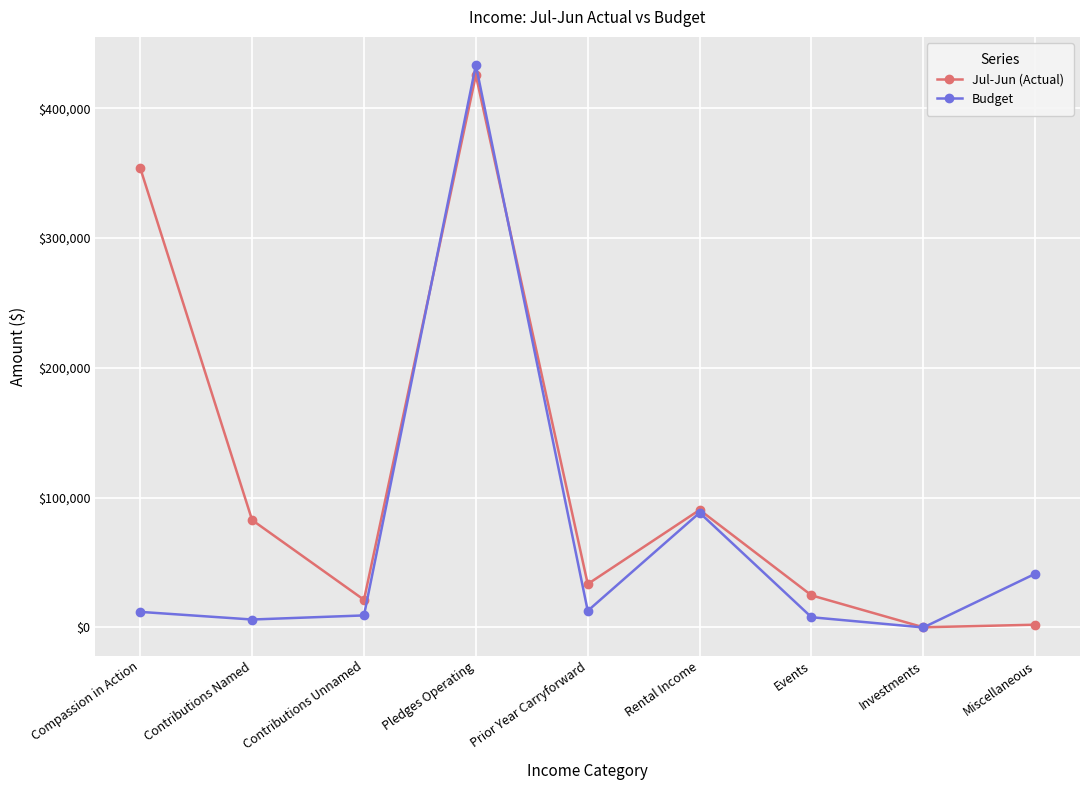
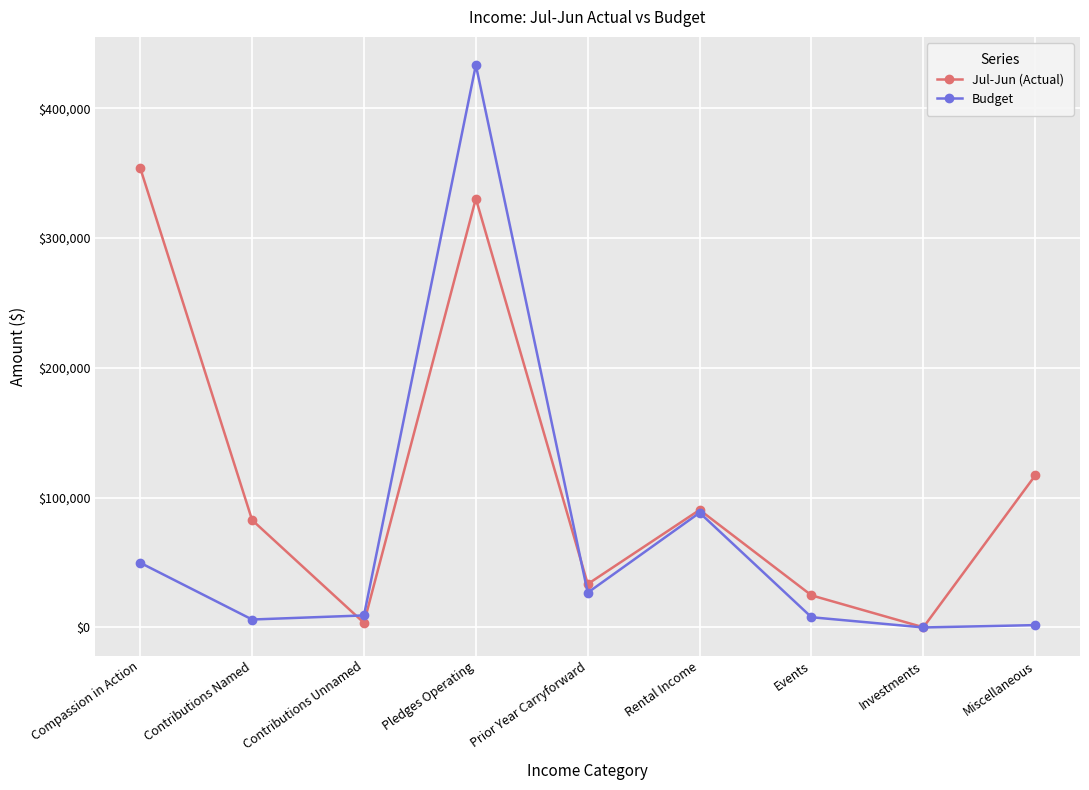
Budget, Compassion in Action: $12,000 -> $50,000
Jul-Jun (Actual), Contributions Unnamed: $21,000 -> $4,000
Jul-Jun (Actual), Pledges Operating: $425,000 -> $330,000
Budget, Prior Year Carryforward: $13,000 -> $27,000
Jul-Jun (Actual), Miscellaneous: $2,000 -> $117,000
Budget, Miscellaneous: $41,000 -> $2,000
